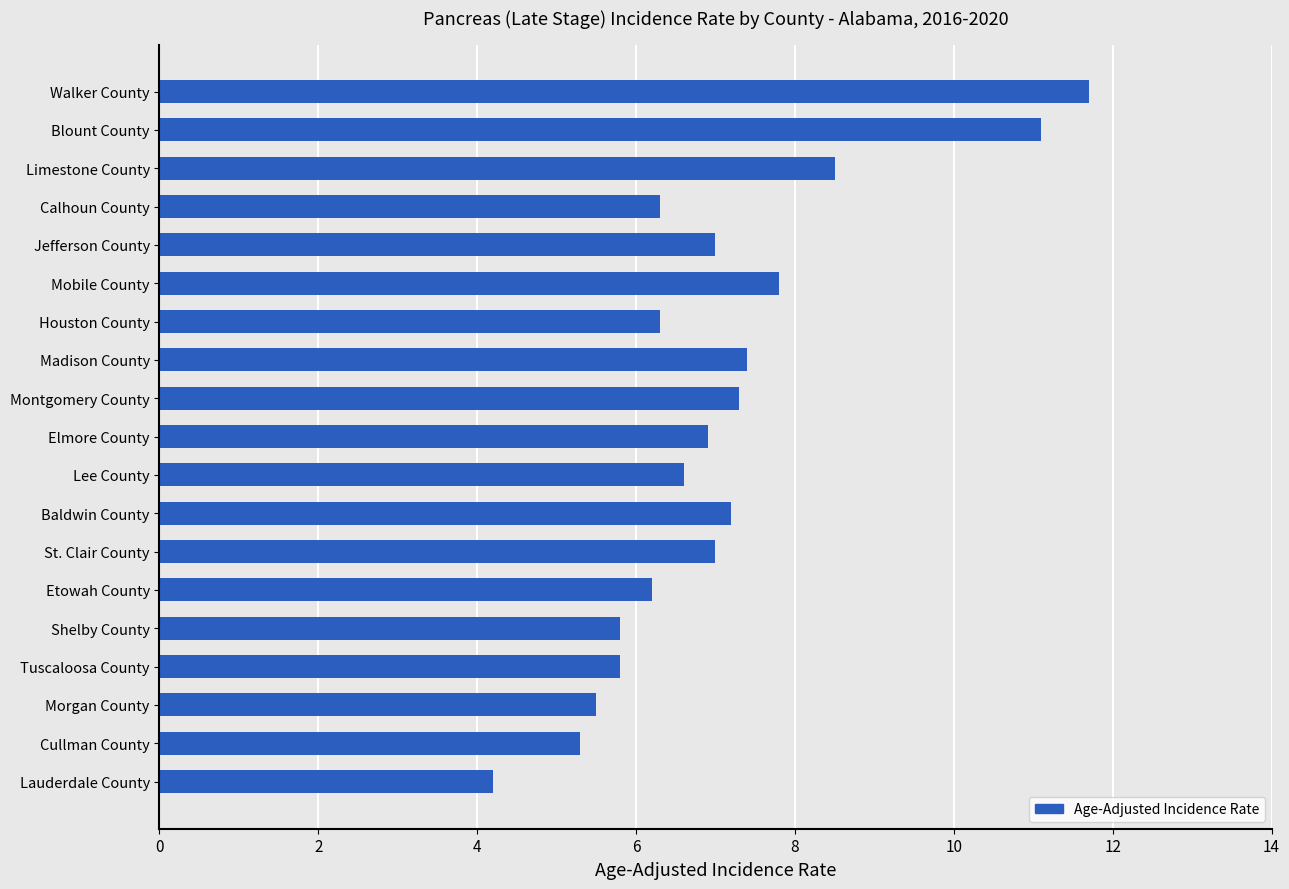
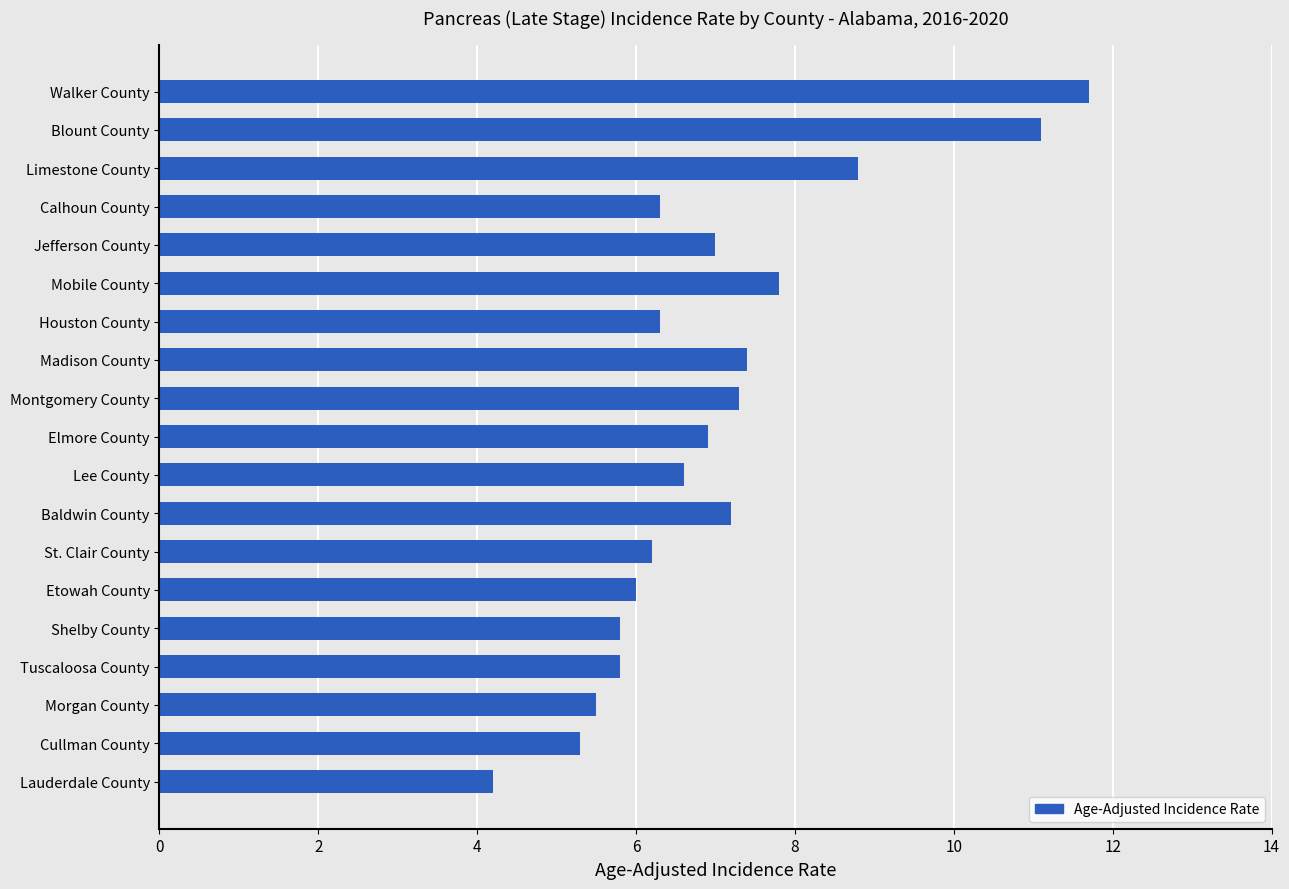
Limestone County: 8.5 -> 8.8
St. Clair County: 7.0 -> 6.2
Etowah County: 6.2 -> 6.0
